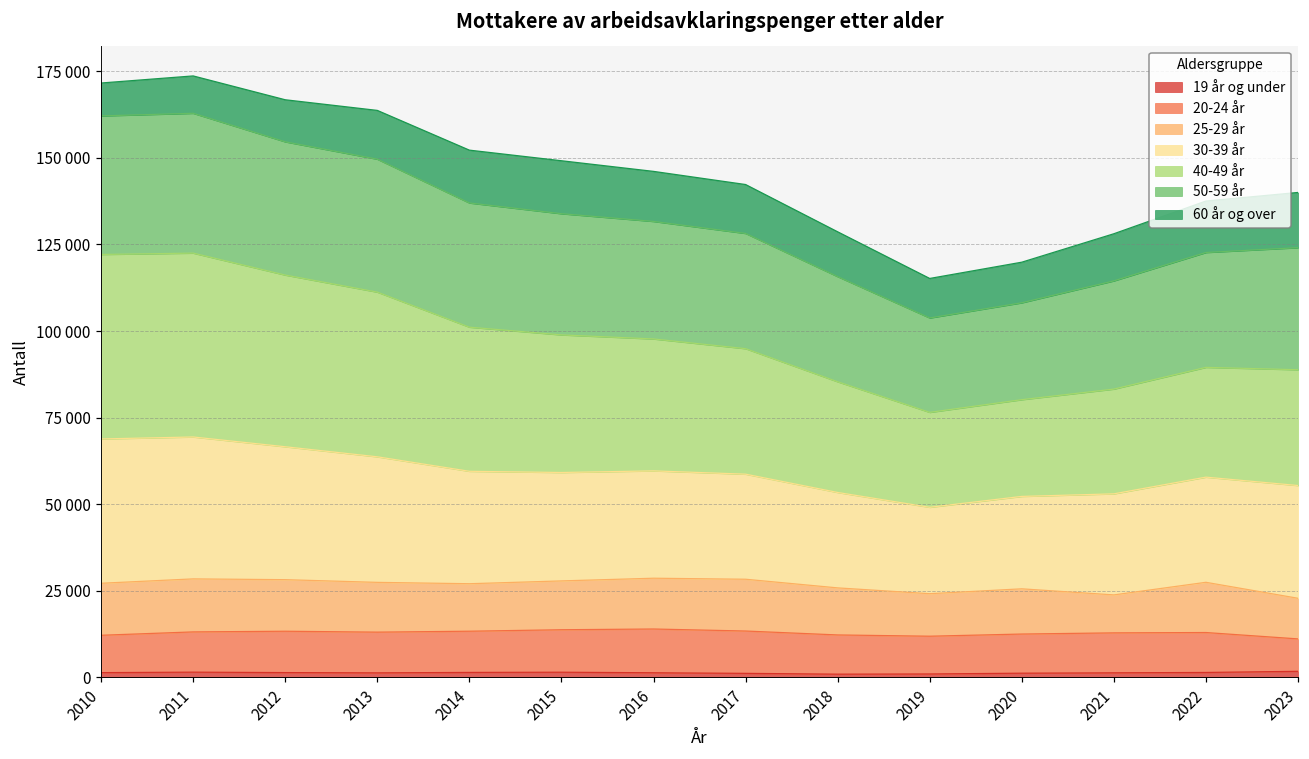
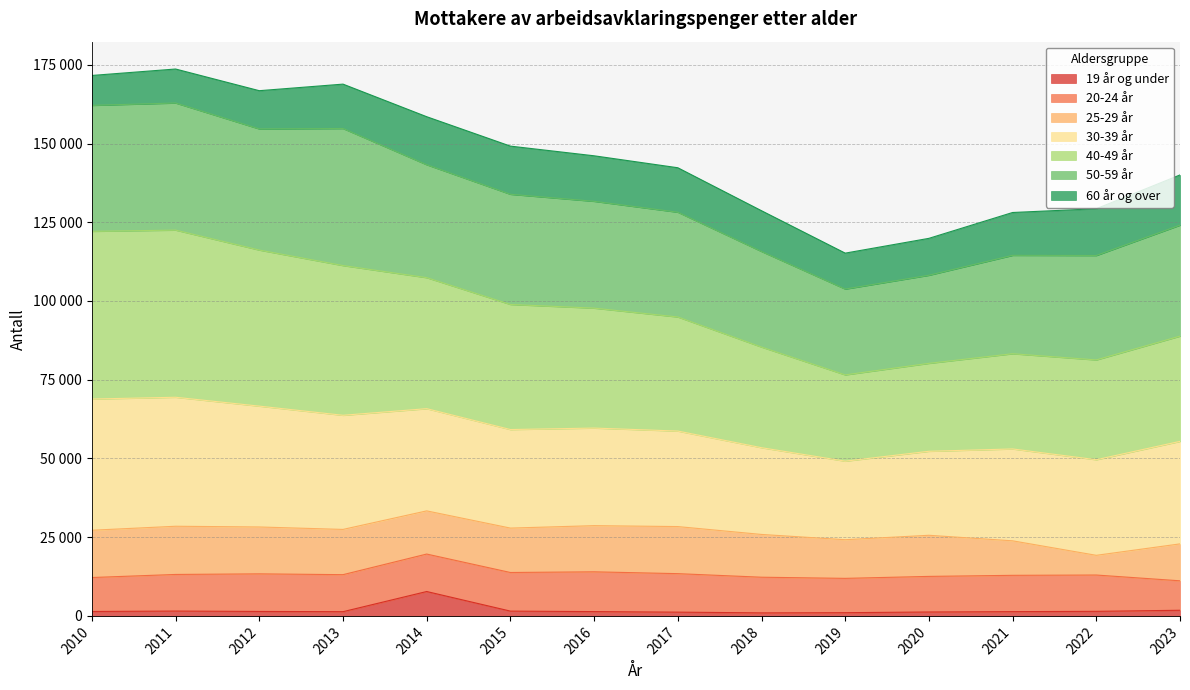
50-59 år, 2013: 38000 -> 44000
19 år og under, 2014: 1000 -> 8000
25-29 år, 2022: 15000 -> 6000
